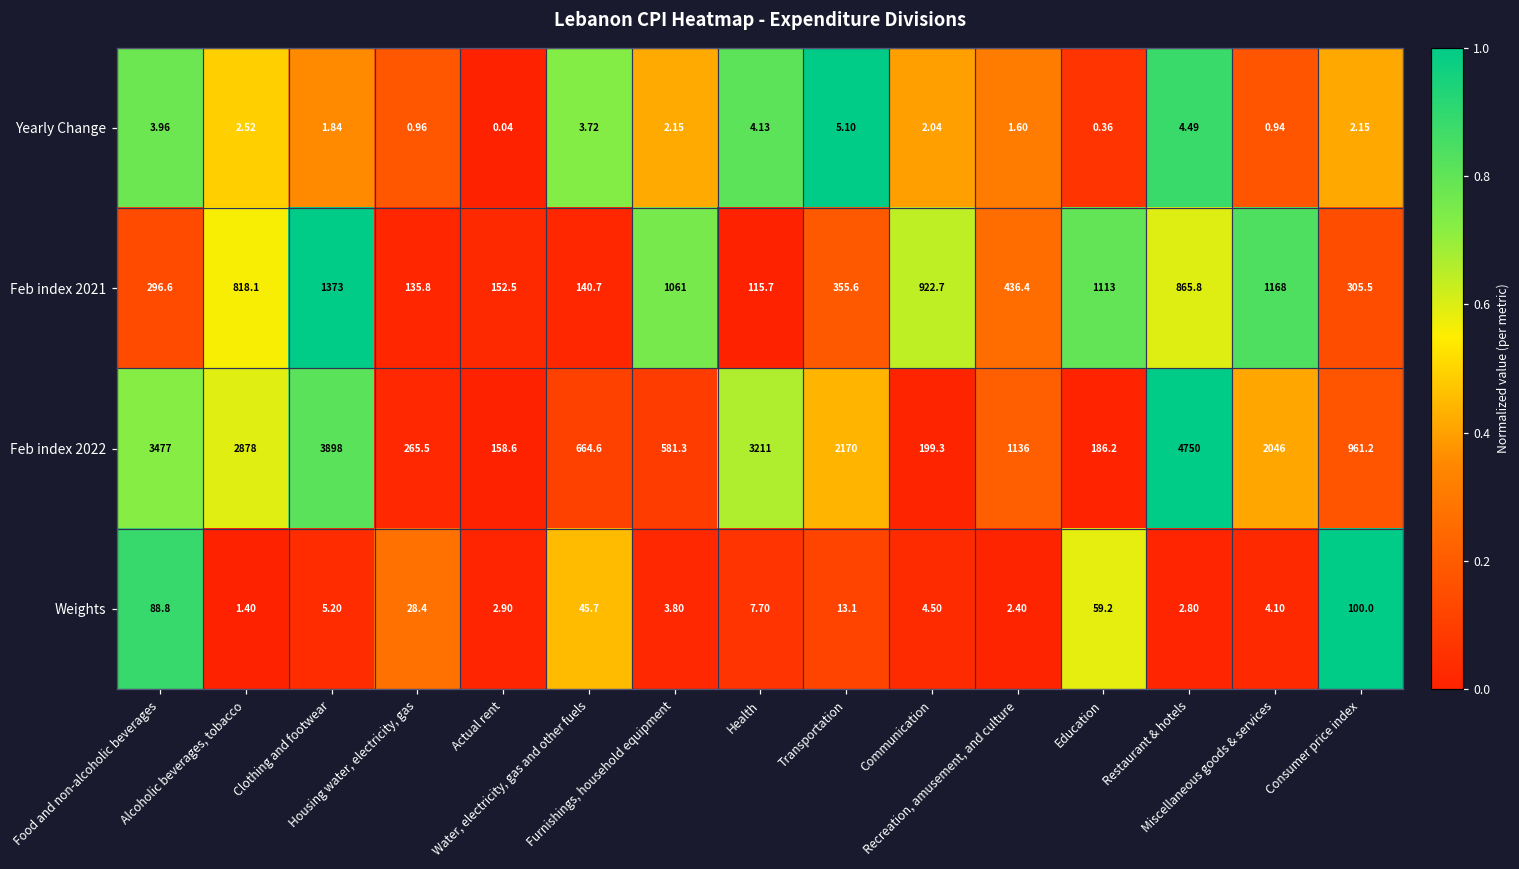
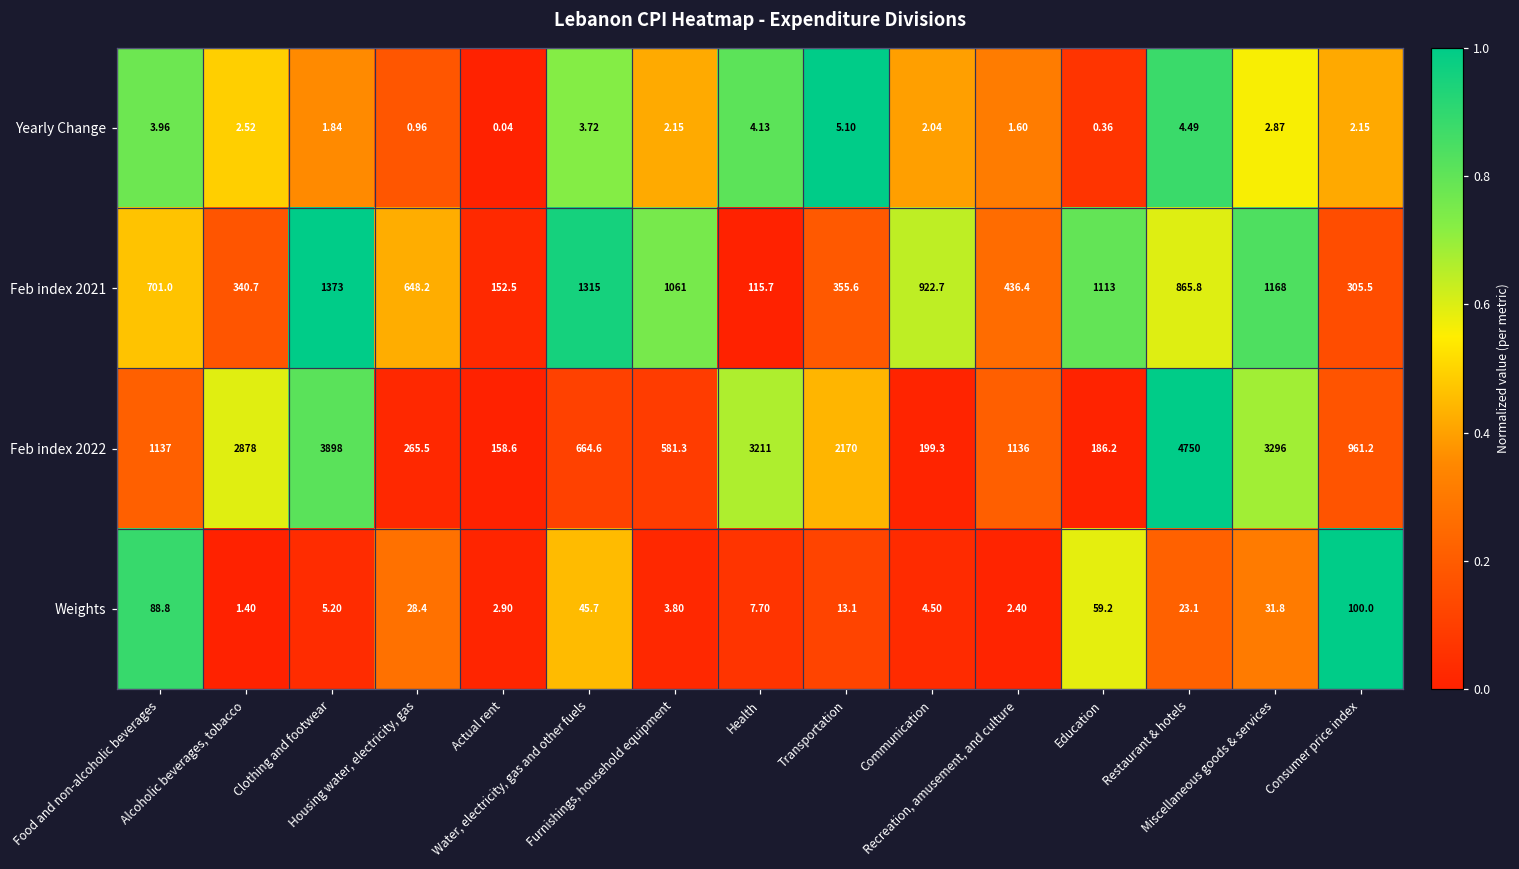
Yearly Change, Miscellaneous goods & services: 0.94 -> 2.87
Feb index 2021, Food and non-alcoholic beverages: 296.6 -> 701.0
Feb index 2021, Alcoholic beverages, tobacco: 818.1 -> 340.7
Feb index 2021, Housing water, electricity, gas: 135.8 -> 648.2
Feb index 2021, Water, electricity, gas and other fuels: 140.7 -> 1315
Feb index 2022, Food and non-alcoholic beverages: 3477 -> 1137
Feb index 2022, Miscellaneous goods & services: 2046 -> 3296
Weights, Restaurant & hotels: 2.80 -> 23.1
Weights, Miscellaneous goods & services: 4.10 -> 31.8
